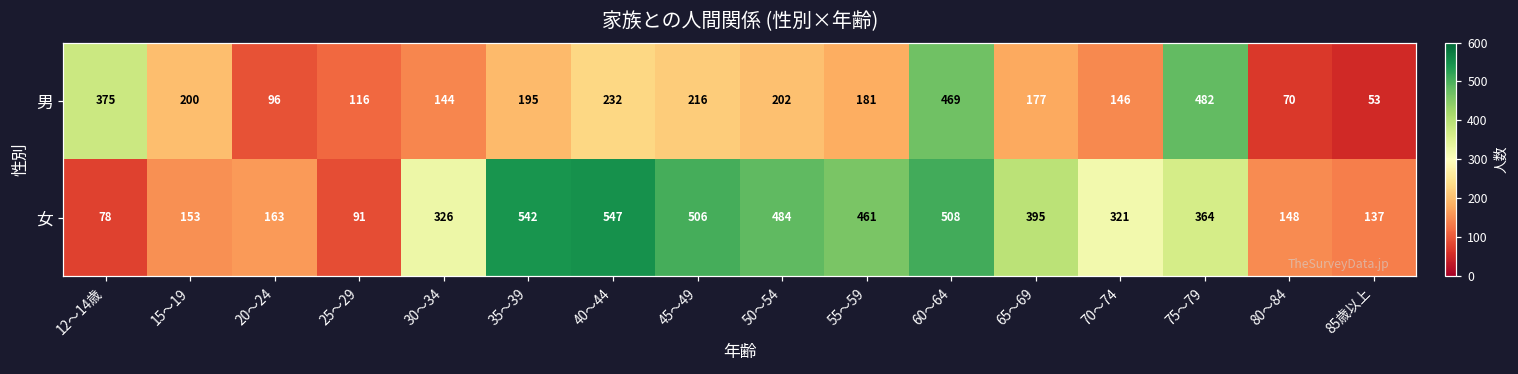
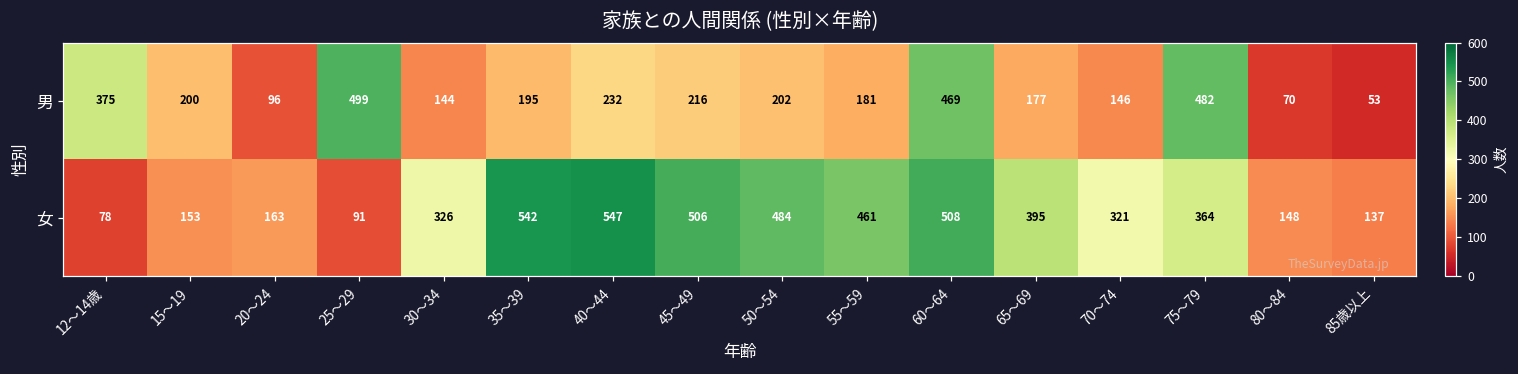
男, 25～29: 116 -> 499
